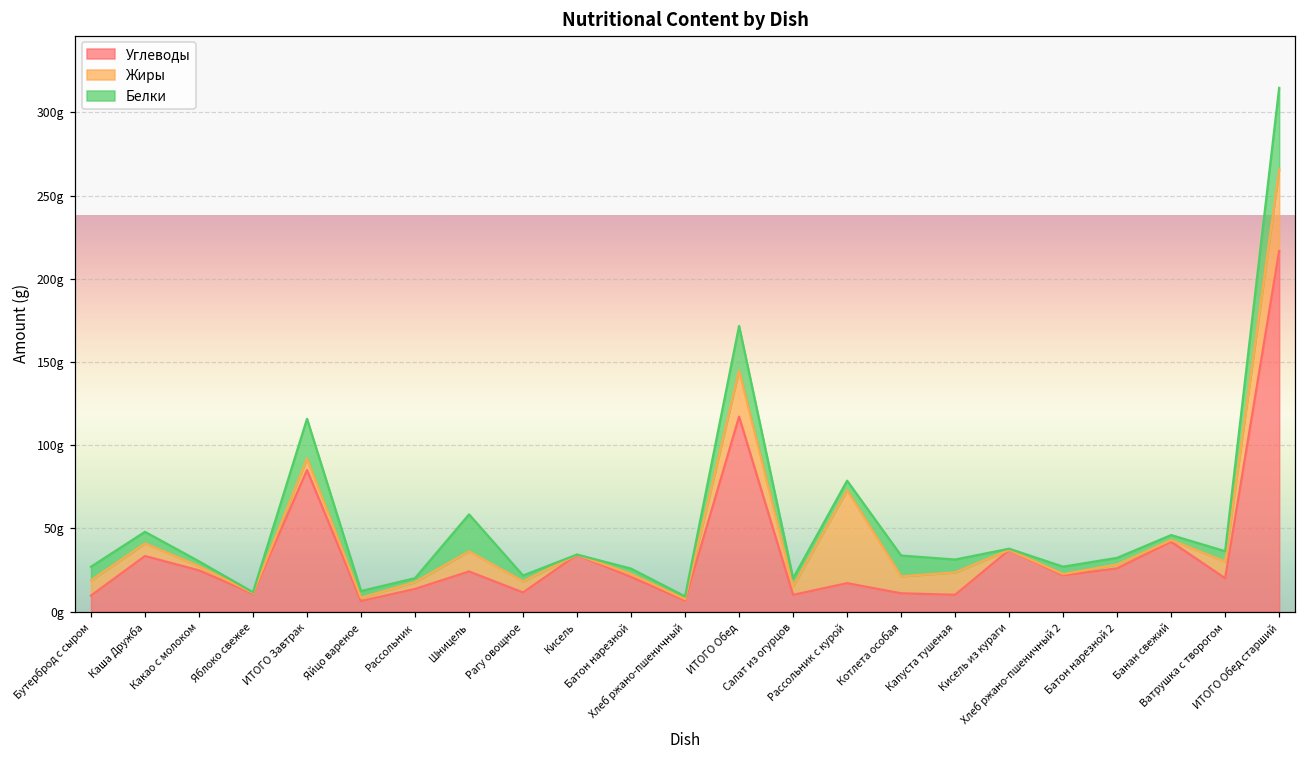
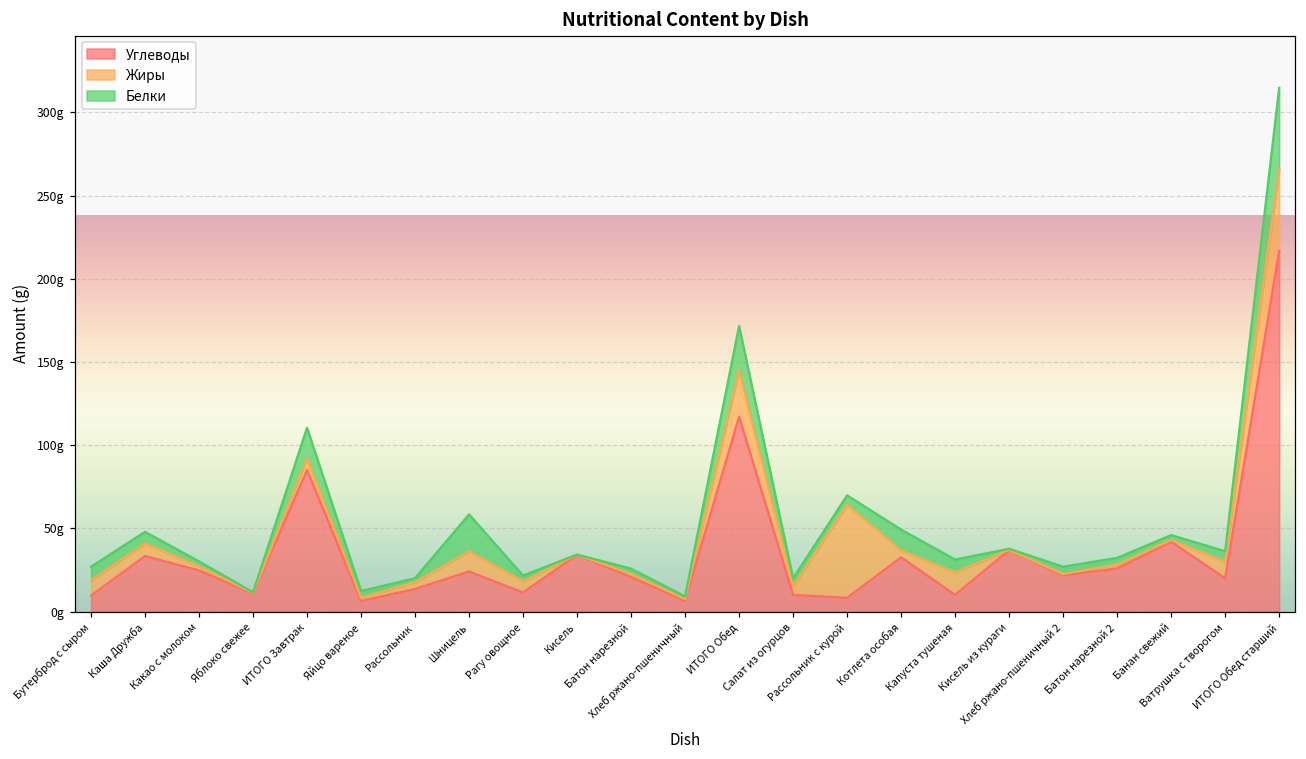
Белки, ИТОГО Завтрак: 24g -> 18g
Углеводы, Рассольник с курой: 17g -> 8g
Углеводы, Котлета особая: 11g -> 33g
Жиры, Котлета особая: 10g -> 4g
